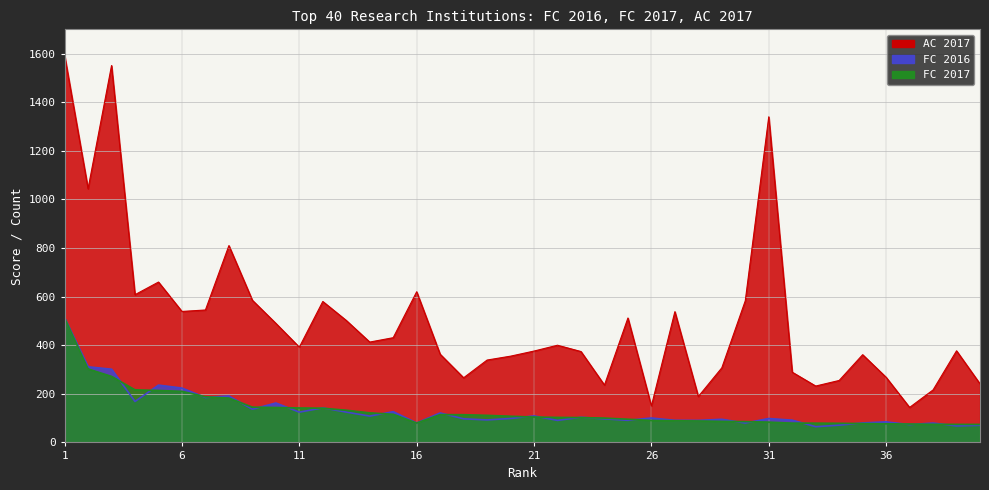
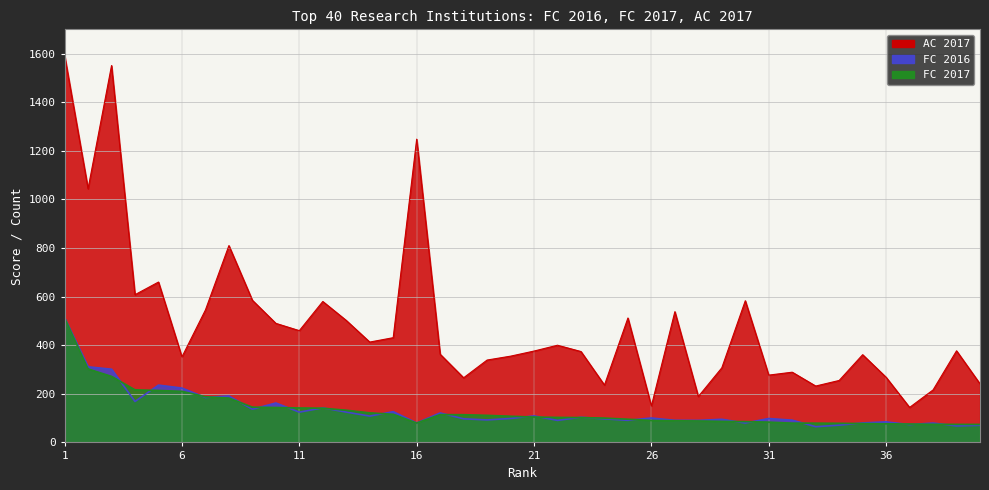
AC 2017, 6: 540 -> 350
AC 2017, 11: 390 -> 460
AC 2017, 16: 620 -> 1250
AC 2017, 31: 1340 -> 280
